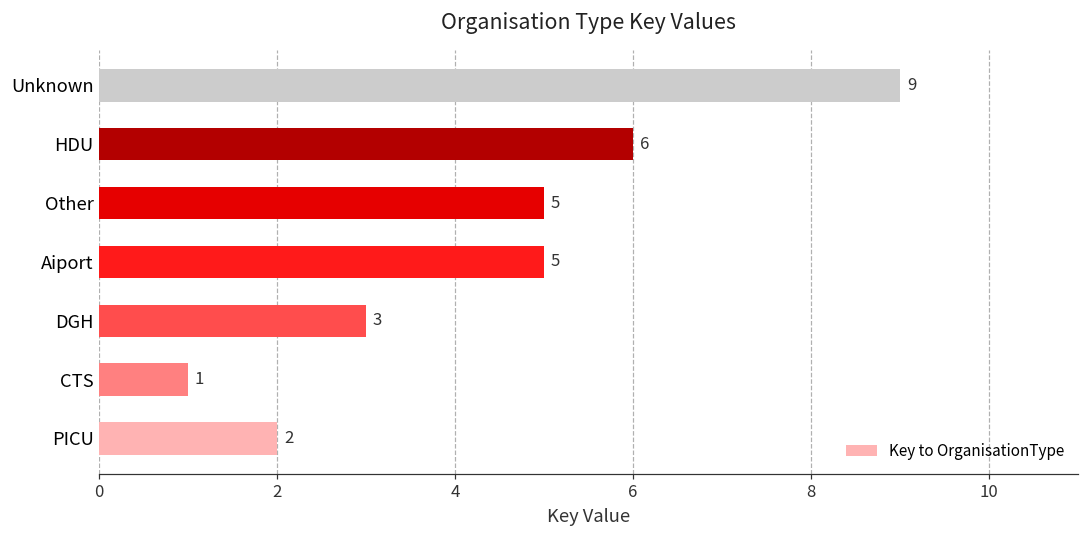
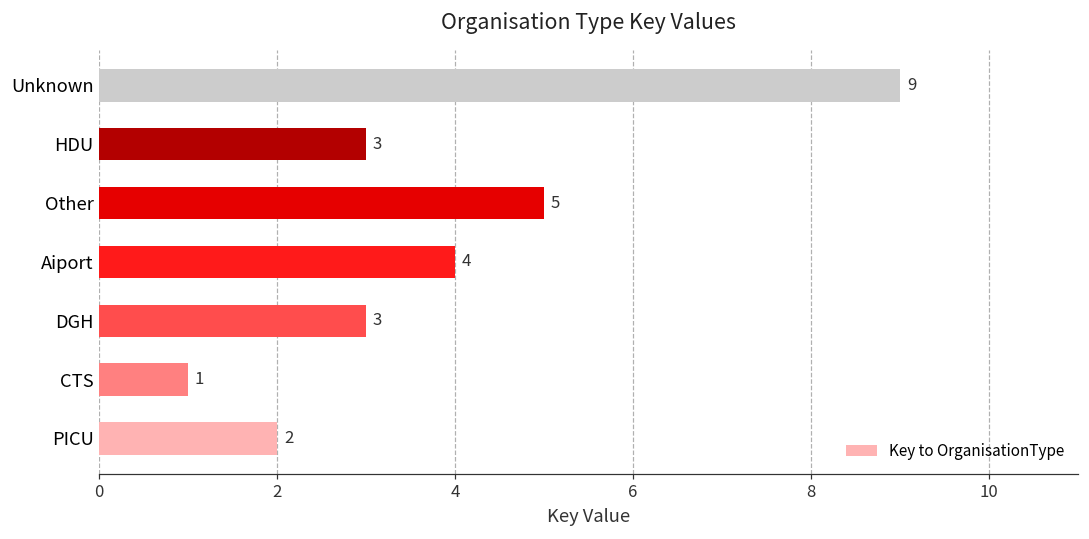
HDU: 6 -> 3
Aiport: 5 -> 4
